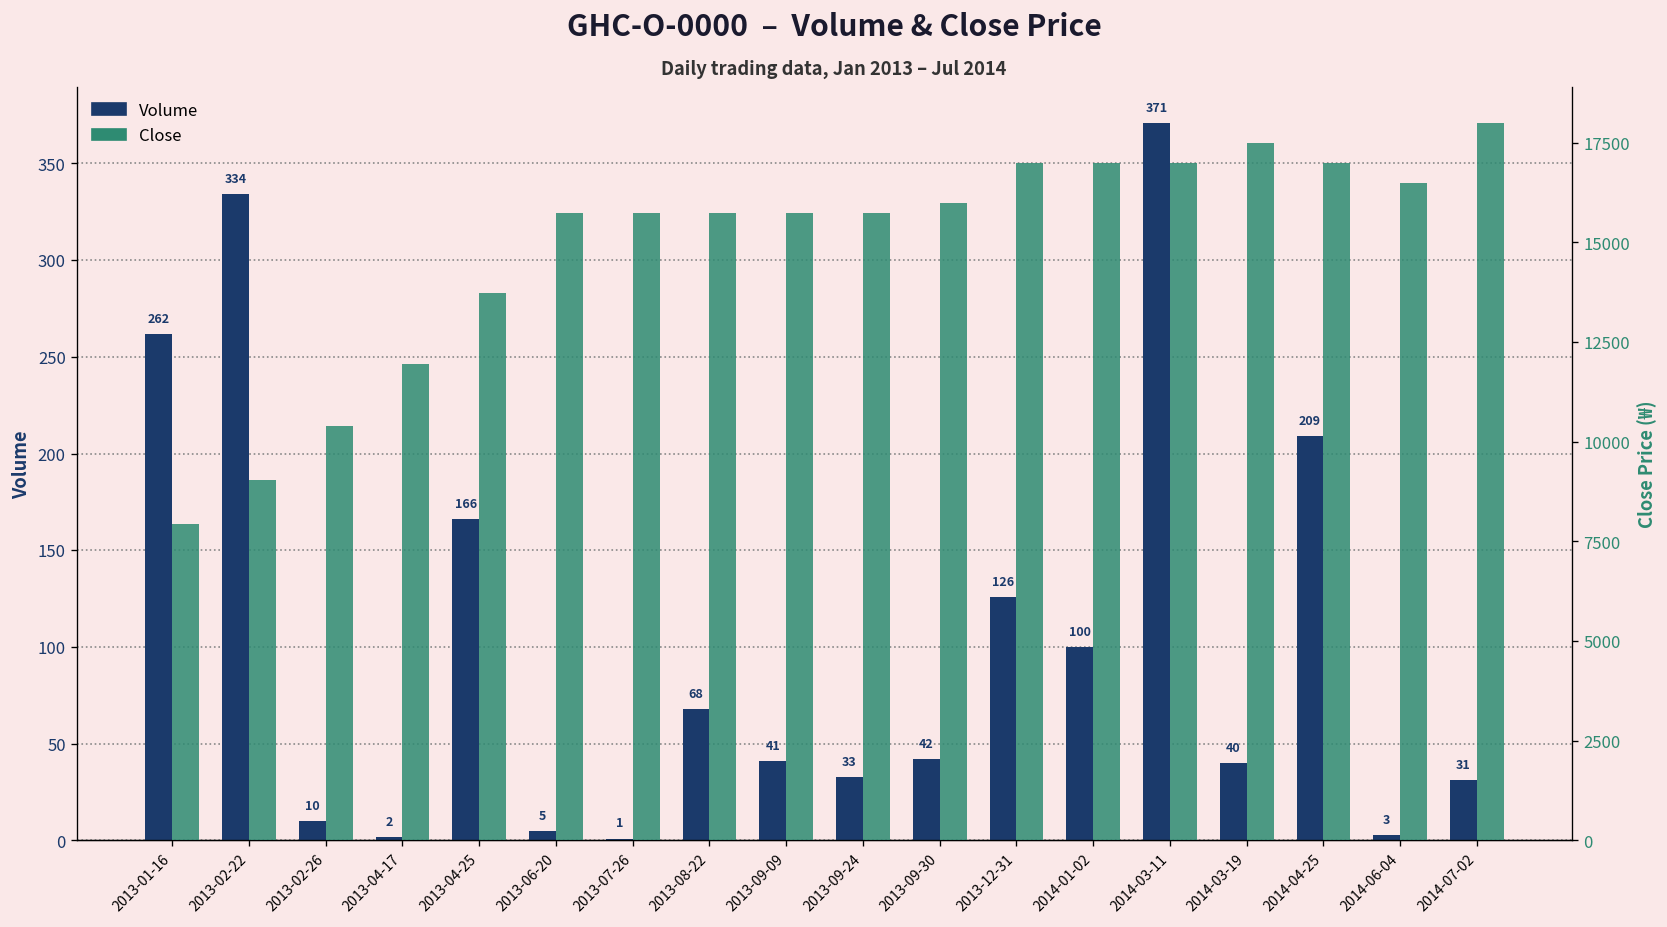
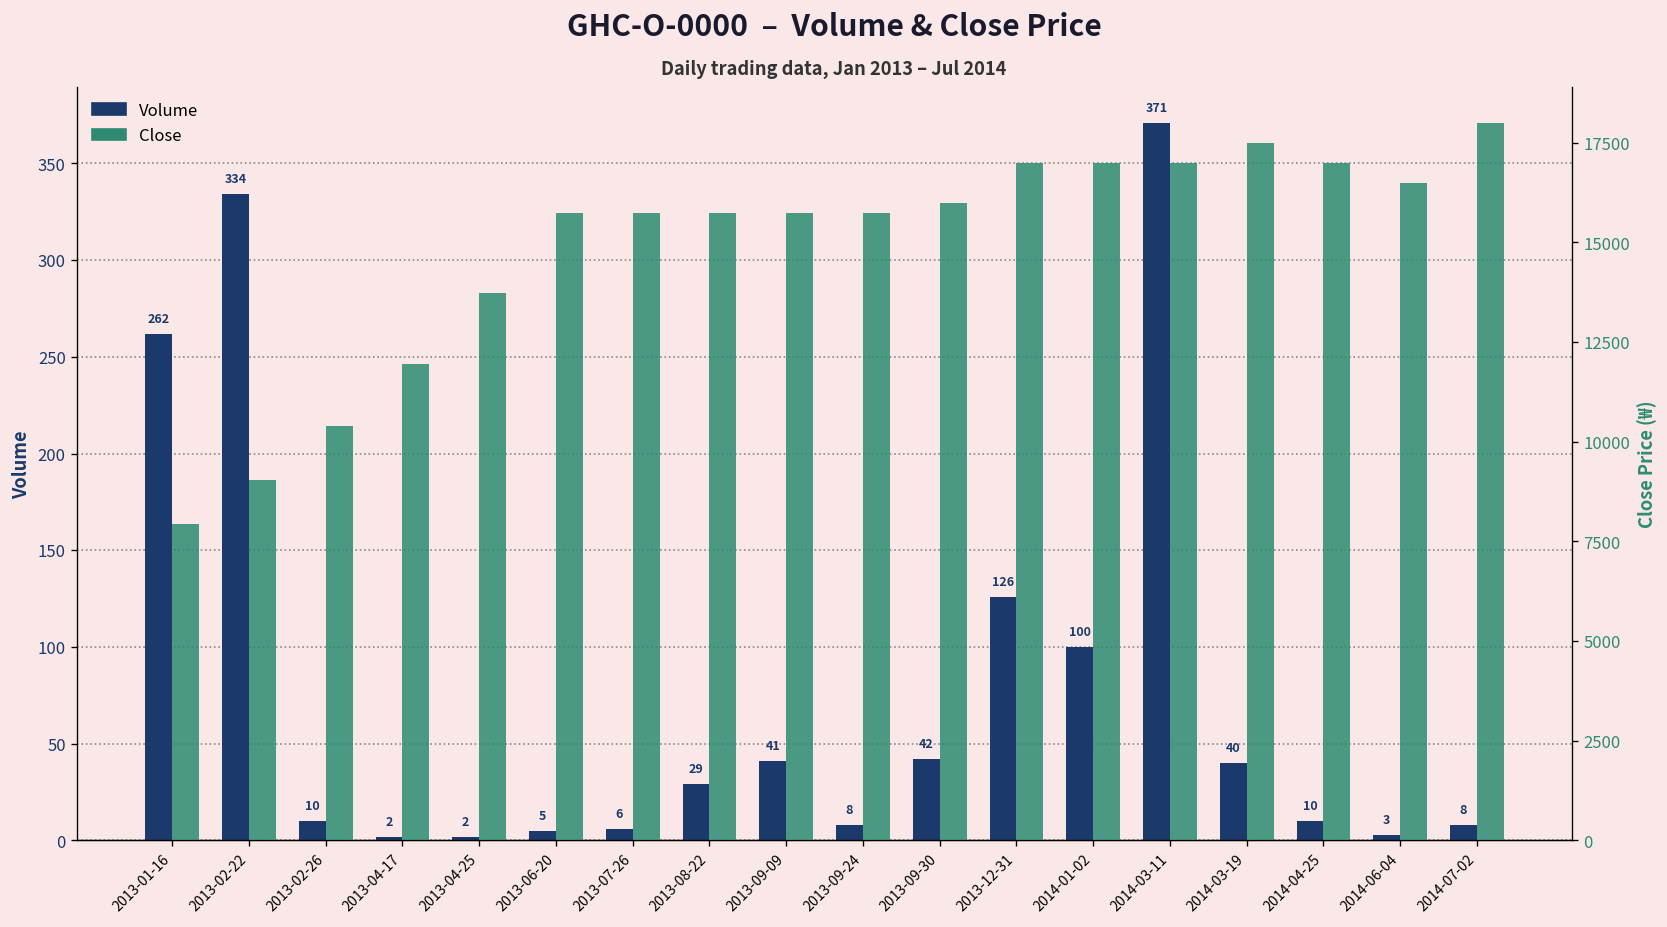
Volume, 2013-04-25: 166 -> 2
Volume, 2013-07-26: 1 -> 6
Volume, 2013-08-22: 68 -> 29
Volume, 2013-09-24: 33 -> 8
Volume, 2014-04-25: 209 -> 10
Volume, 2014-07-02: 31 -> 8
